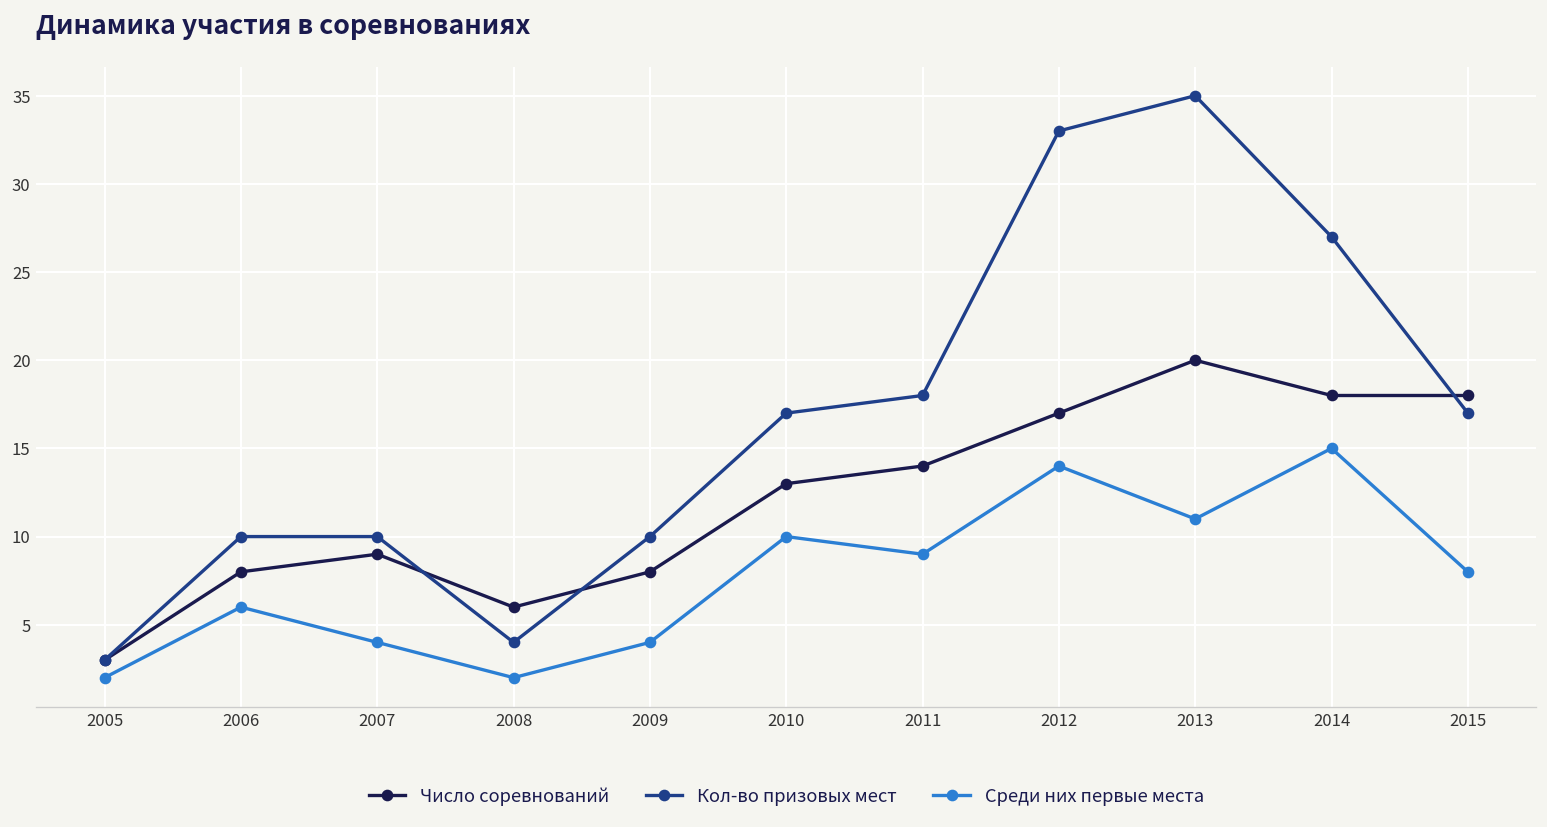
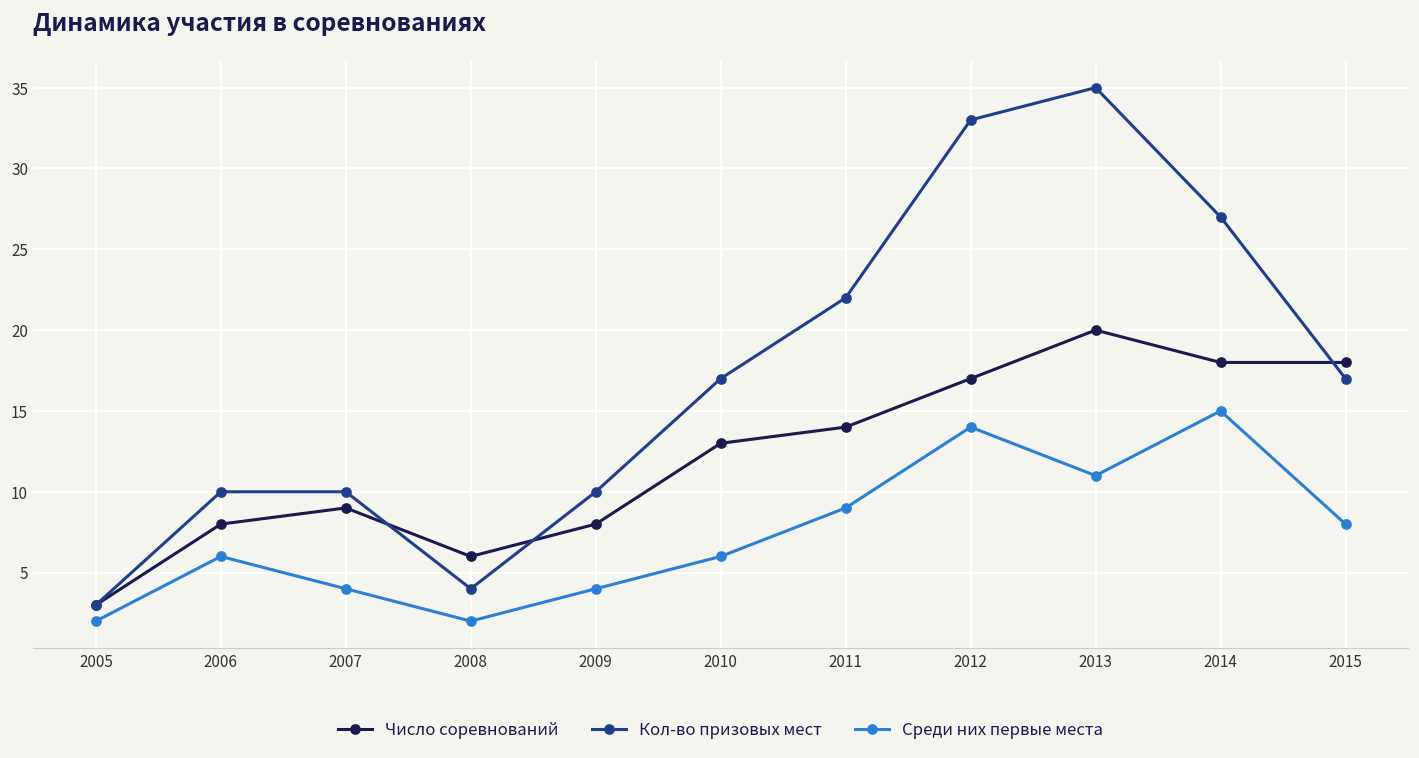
Среди них первые места, 2010: 10 -> 6
Кол-во призовых мест, 2011: 18 -> 22
